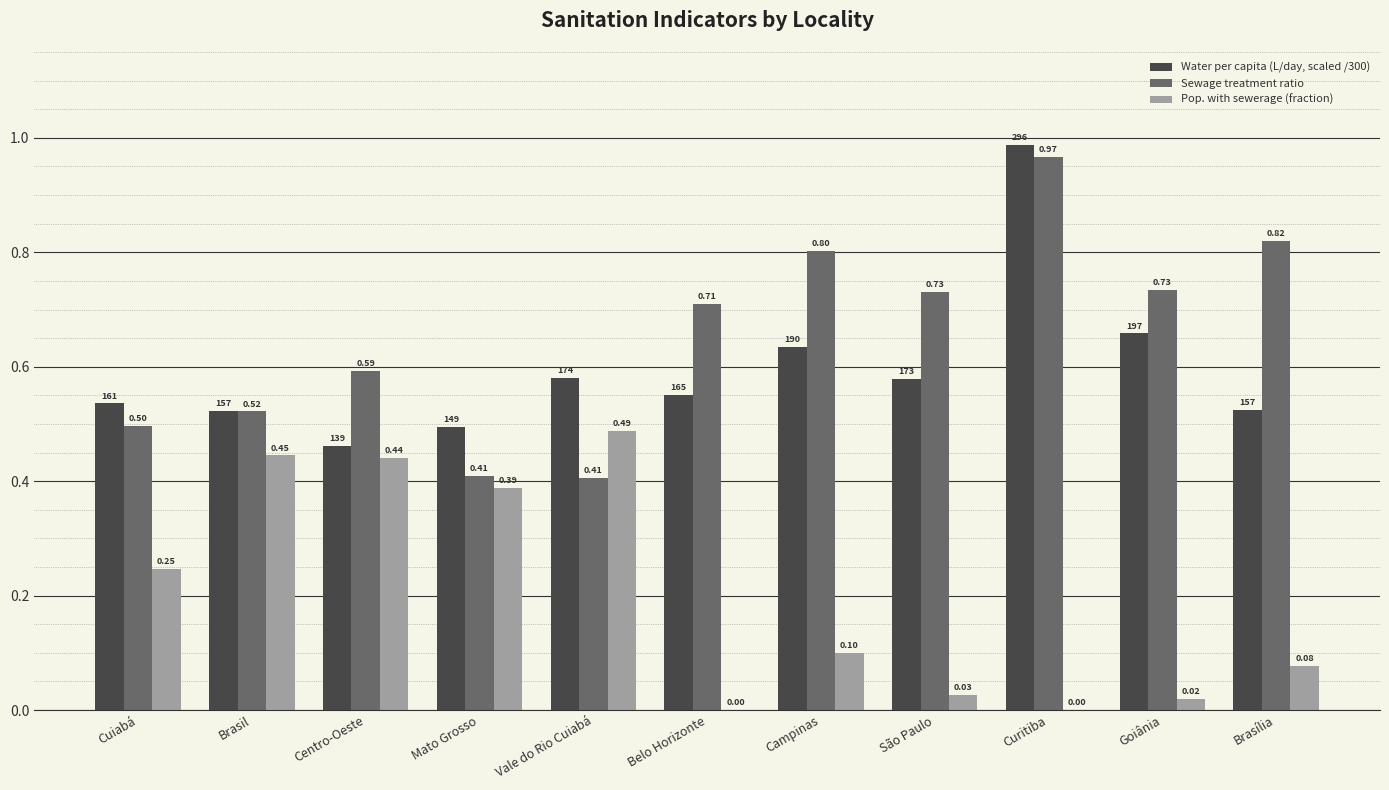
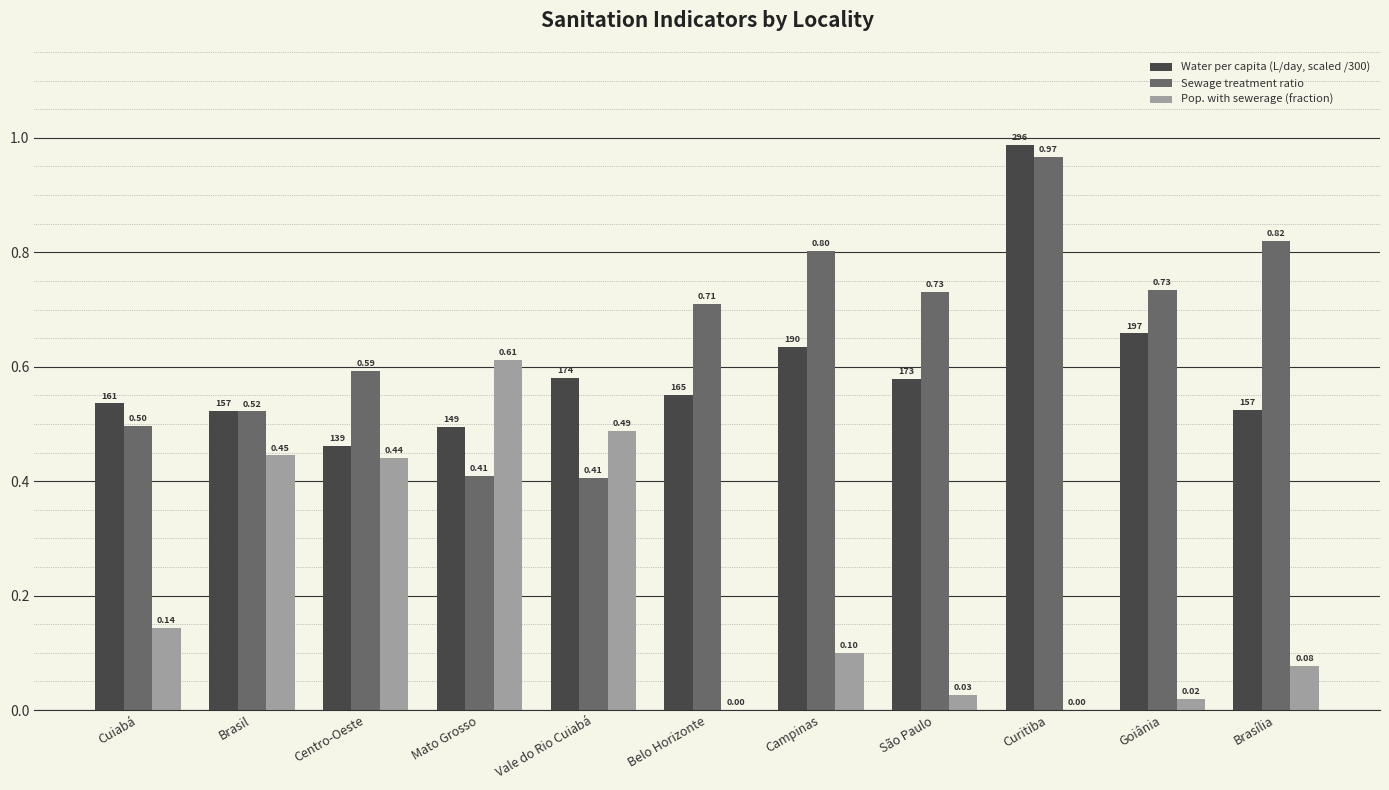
Pop. with sewerage (fraction), Cuiabá: 0.25 -> 0.14
Pop. with sewerage (fraction), Mato Grosso: 0.39 -> 0.61
